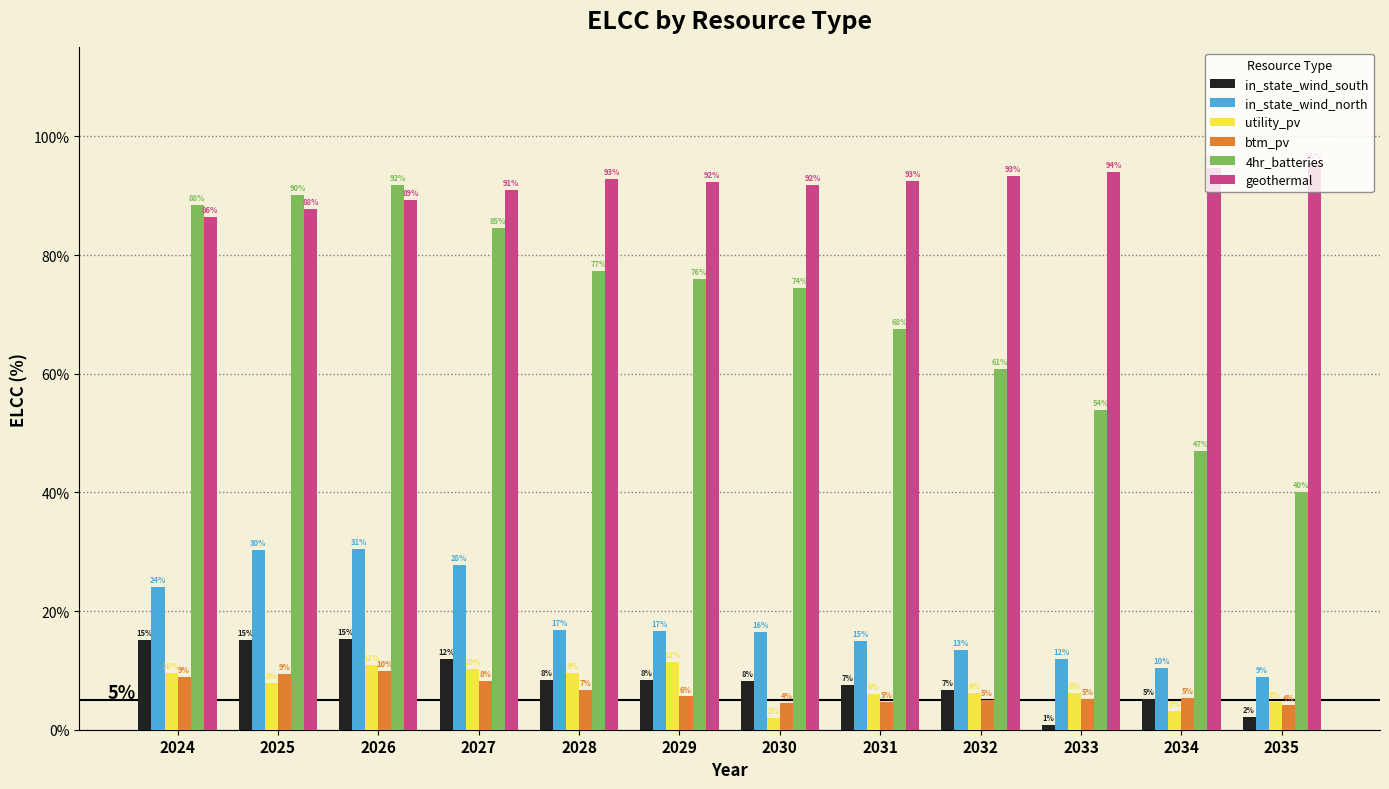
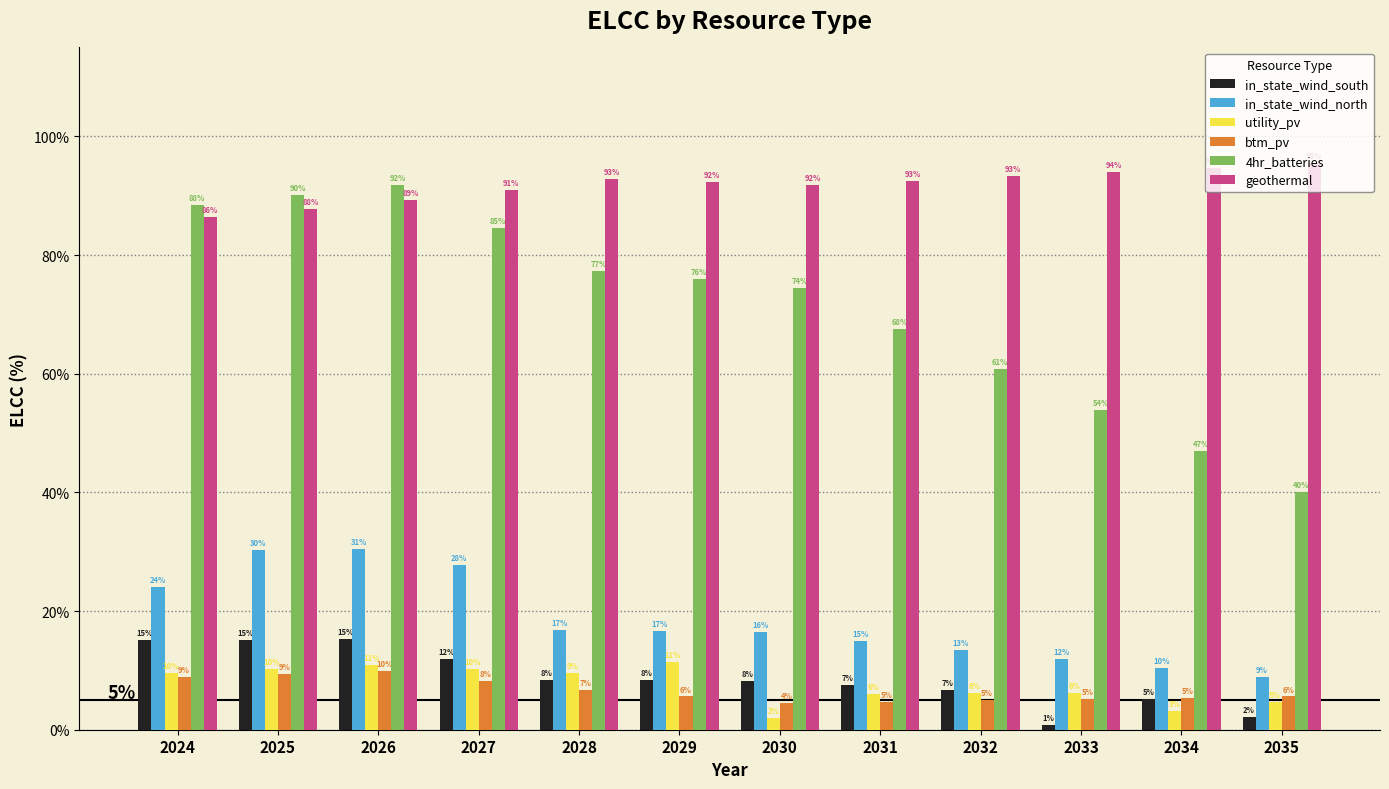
utility_pv, 2025: 8% -> 10%
btm_pv, 2035: 4% -> 6%
